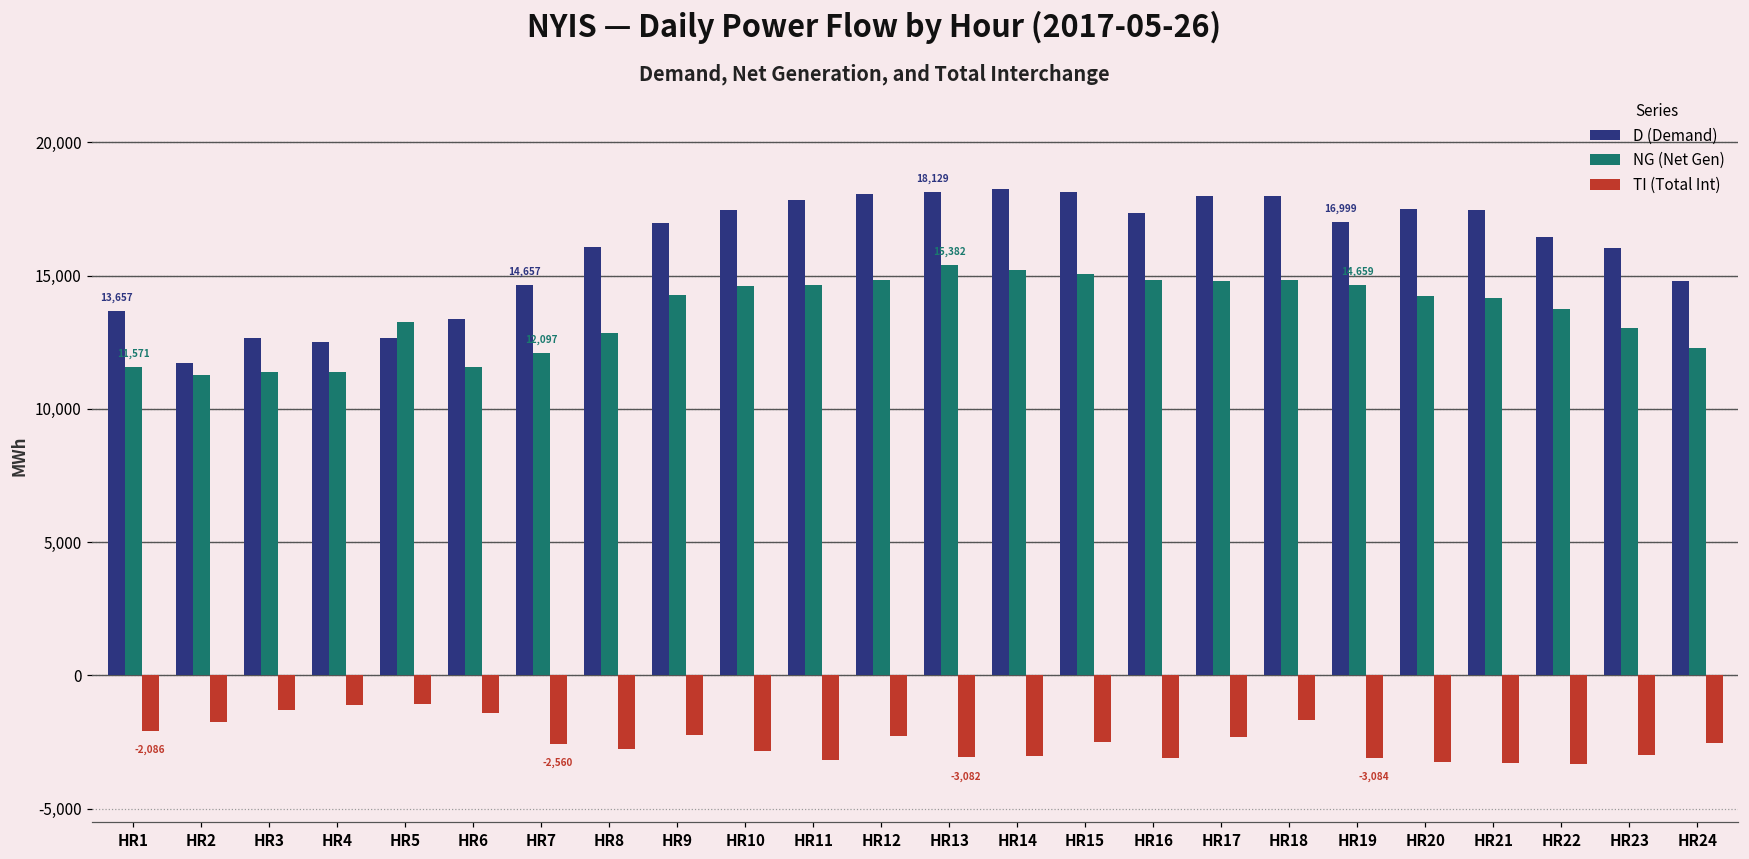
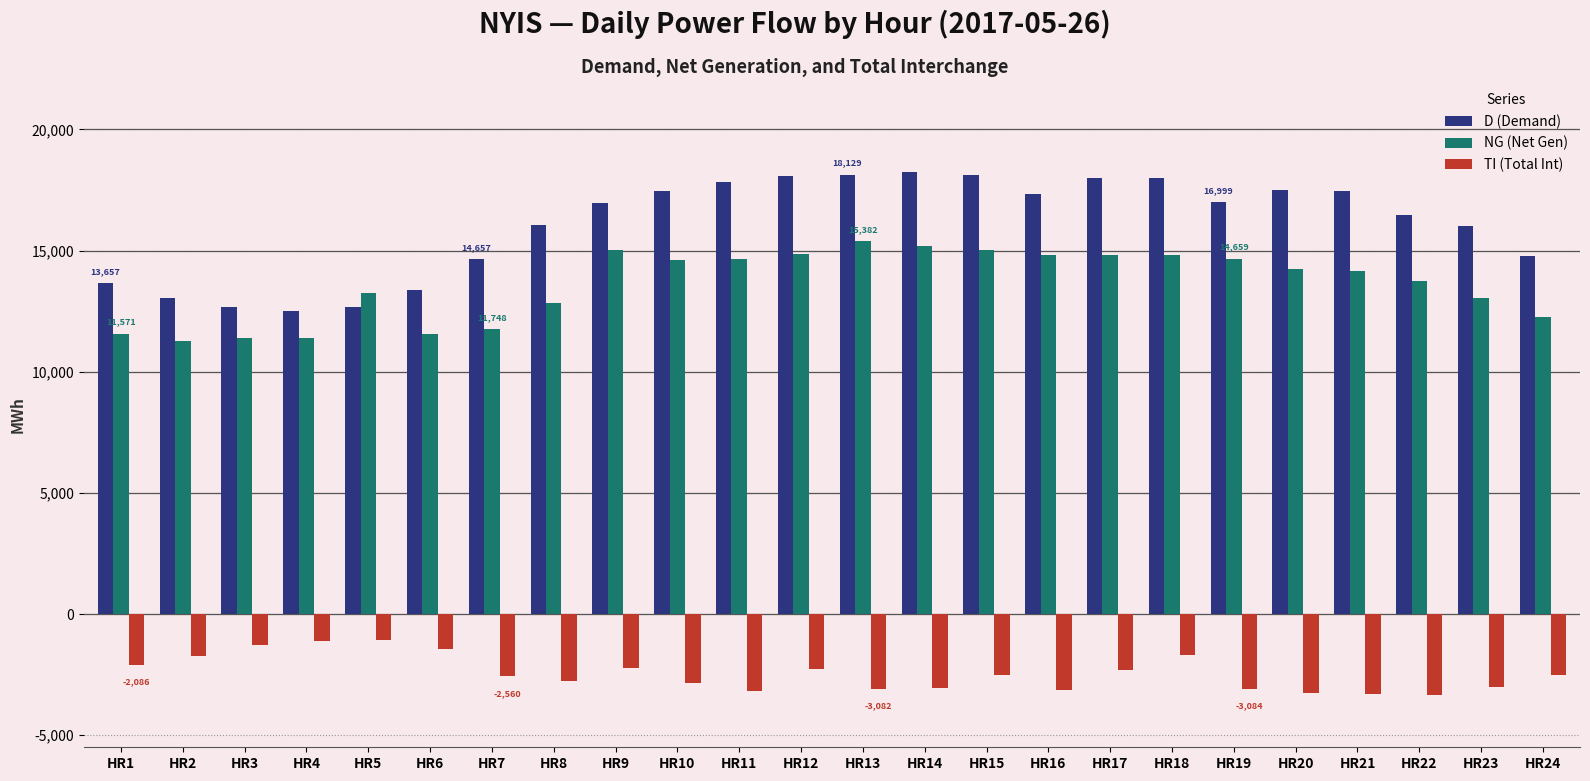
D (Demand), HR2: 11,700 -> 13,000
NG (Net Gen), HR7: 12,097 -> 11,748
NG (Net Gen), HR9: 14,300 -> 15,000
